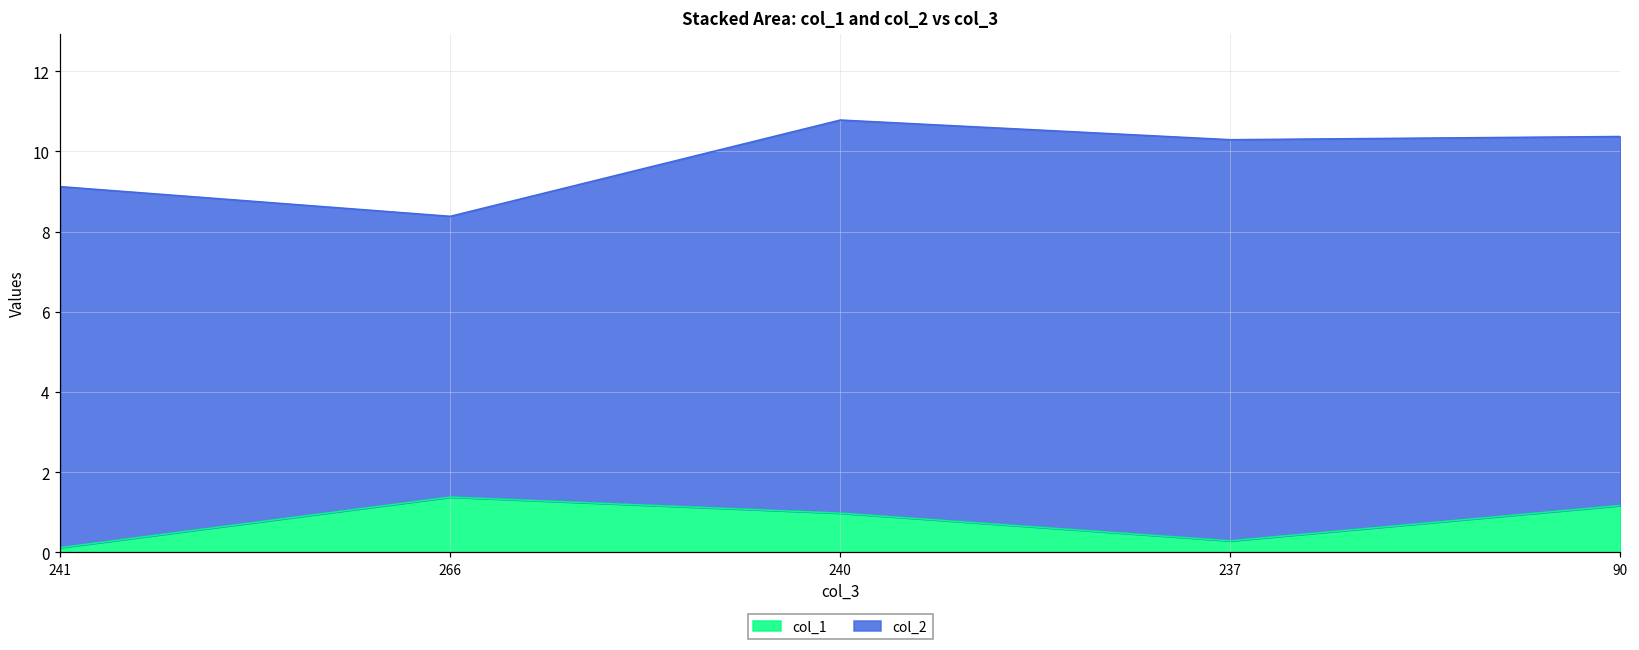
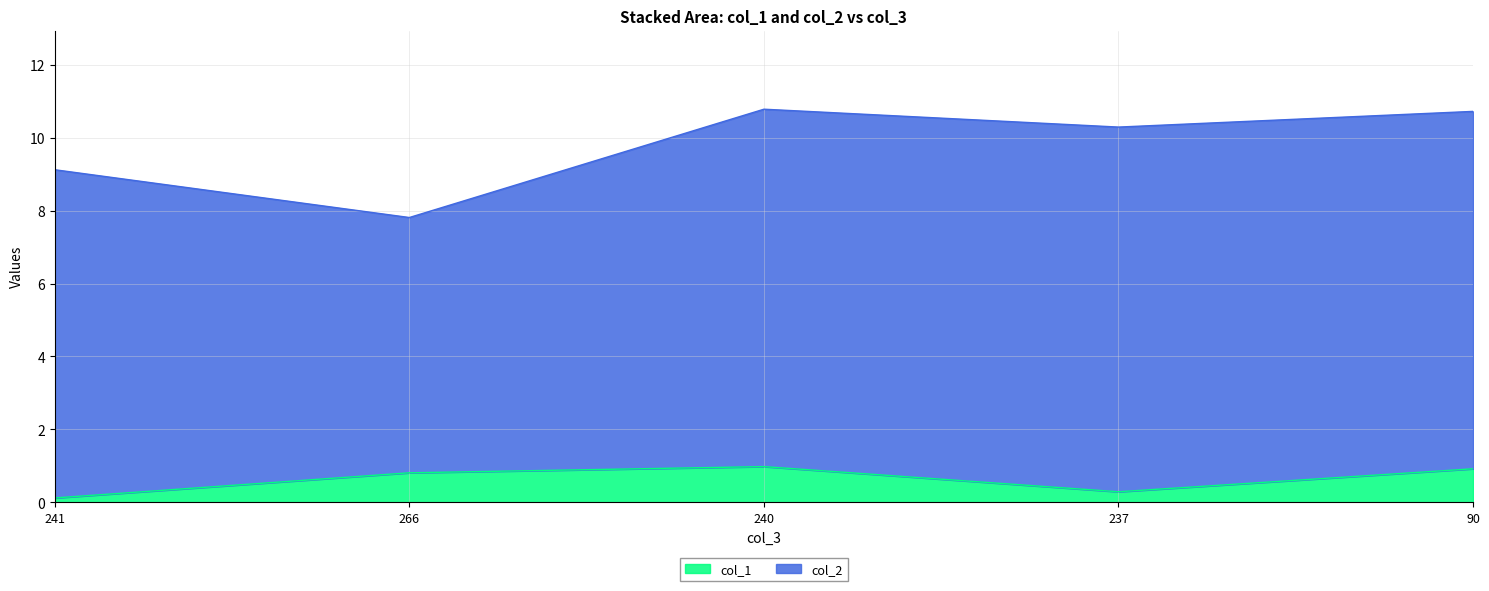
col_1, 266: 1.4 -> 0.8
col_1, 90: 1.2 -> 0.9
col_2, 90: 9.2 -> 9.8
